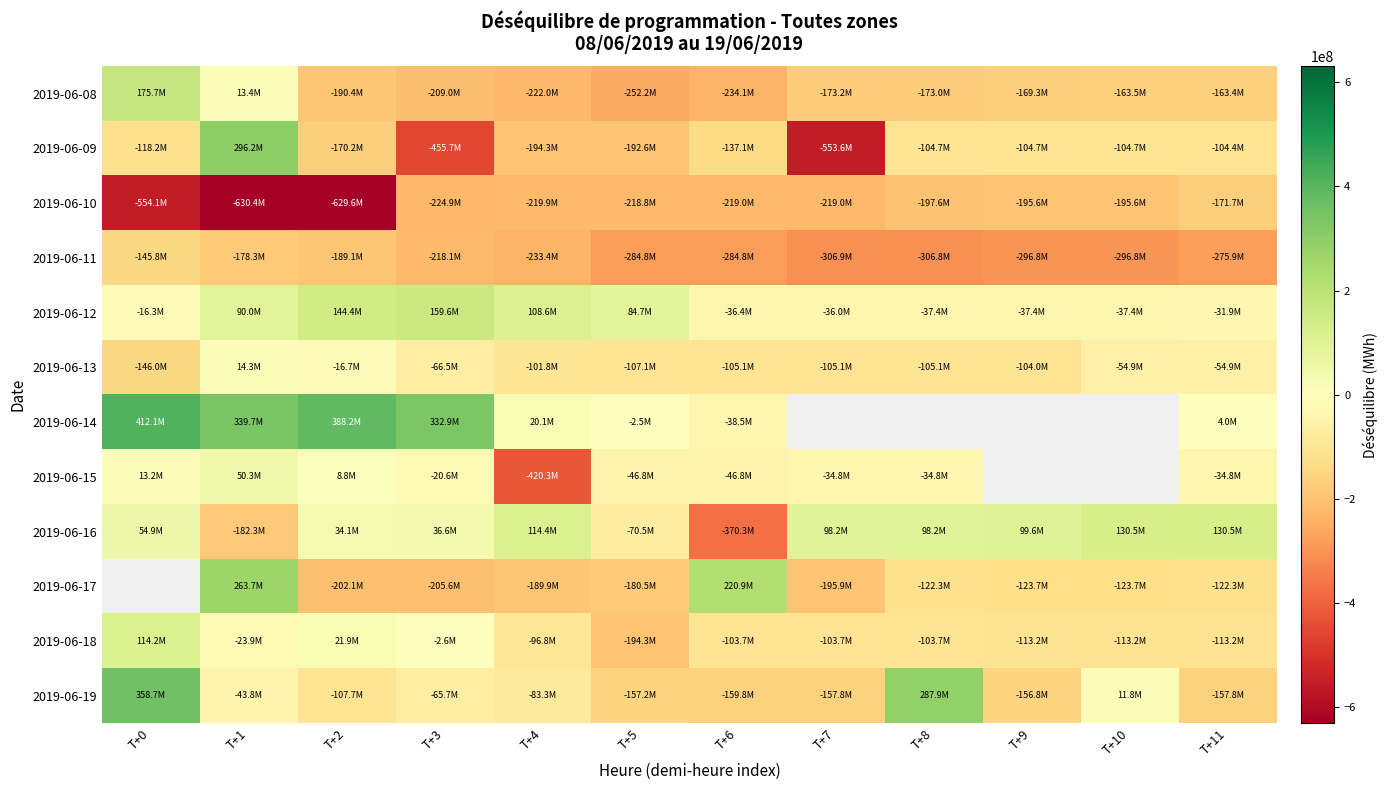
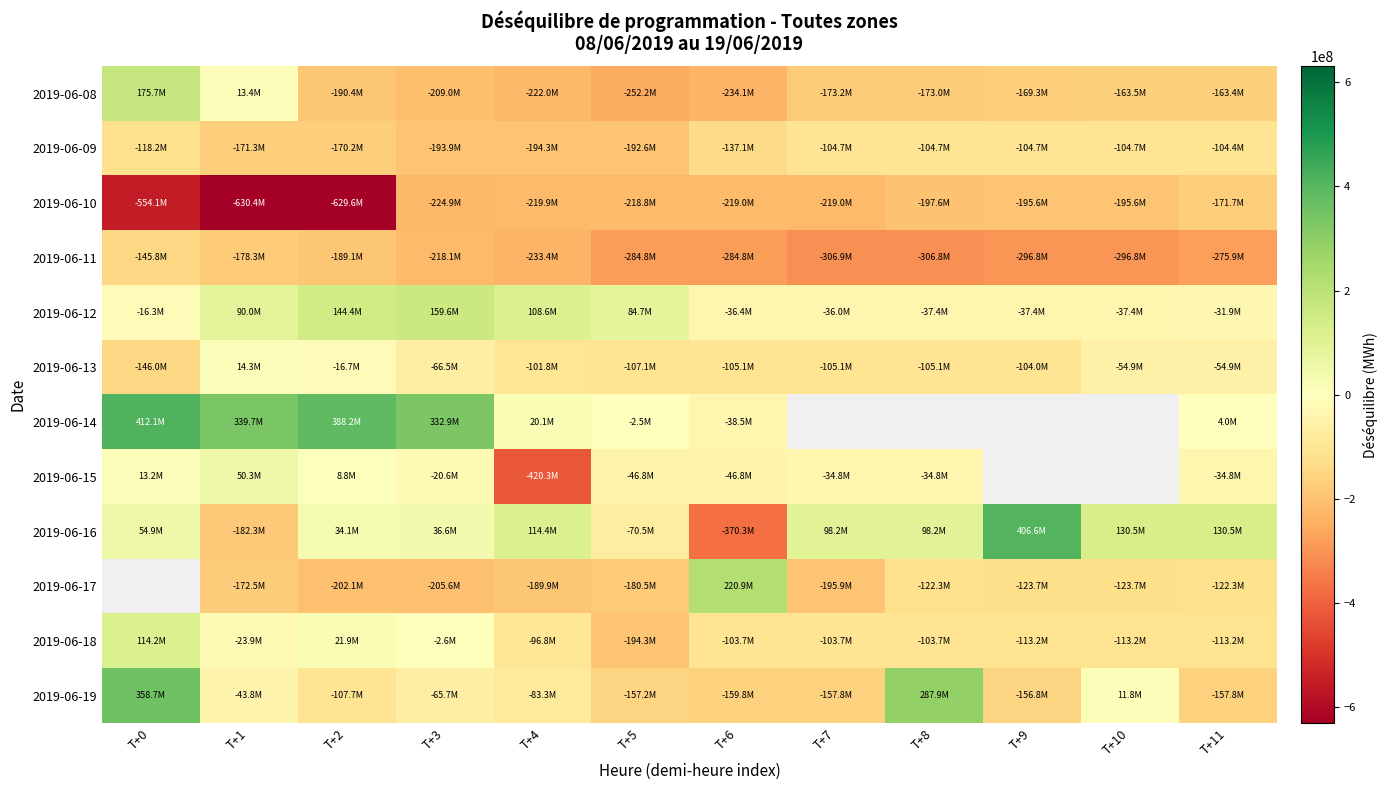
2019-06-09, T+1: 296.2M -> -171.3M
2019-06-09, T+3: -455.7M -> -193.9M
2019-06-09, T+7: -553.6M -> -104.7M
2019-06-16, T+9: 99.6M -> 406.6M
2019-06-17, T+1: 263.7M -> -172.5M
